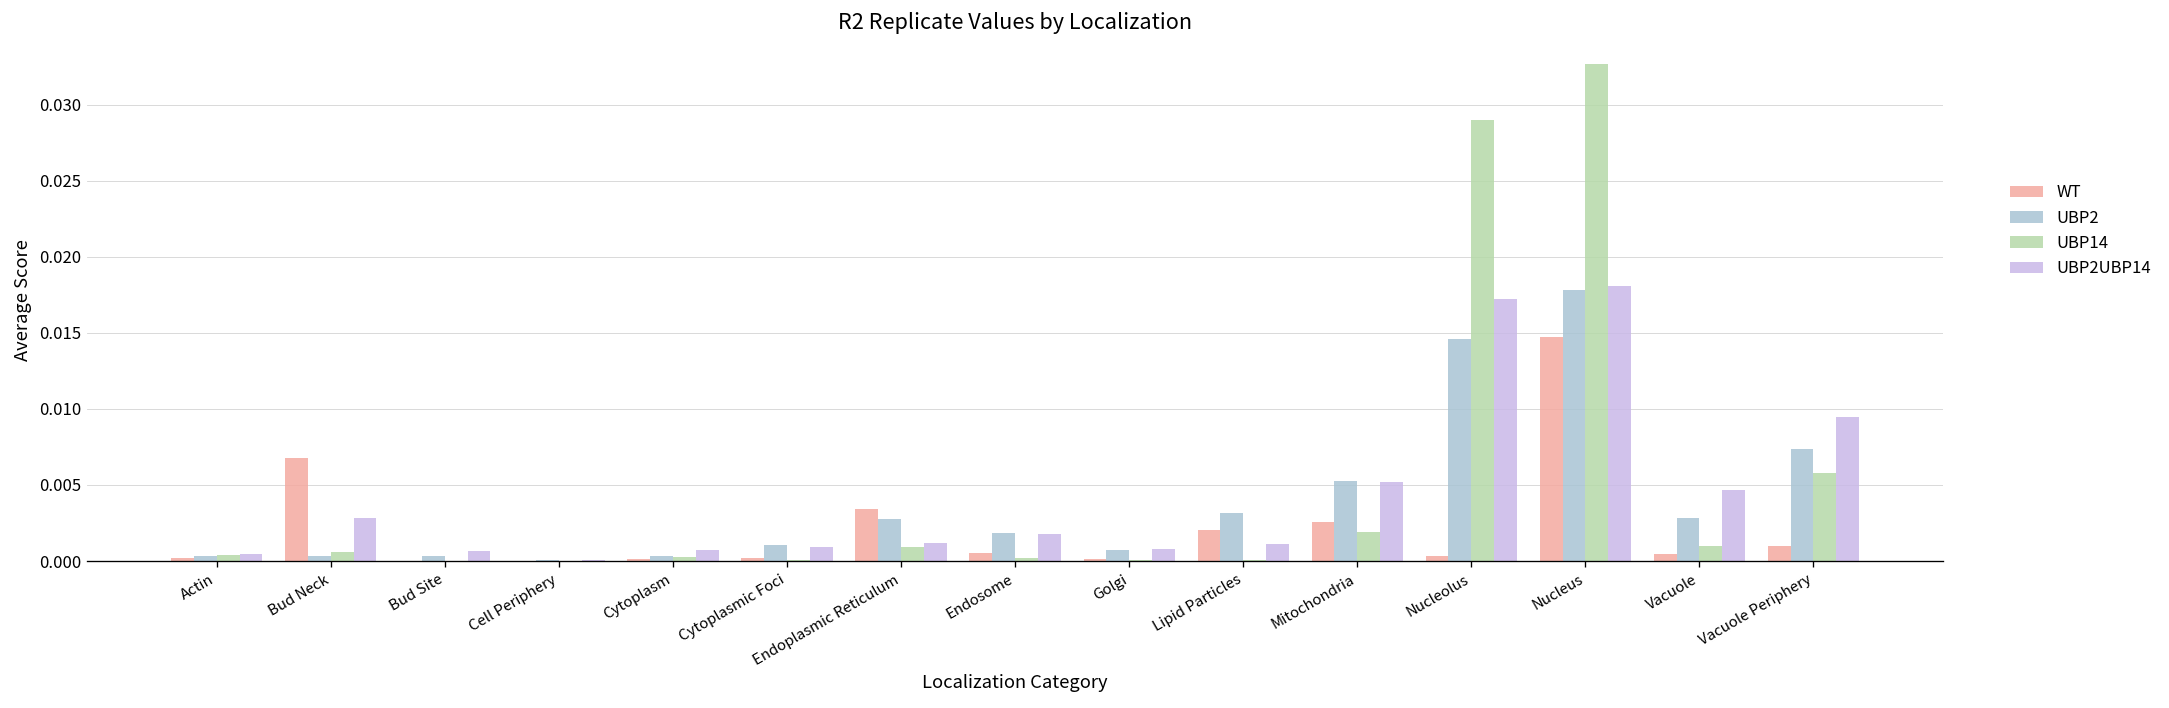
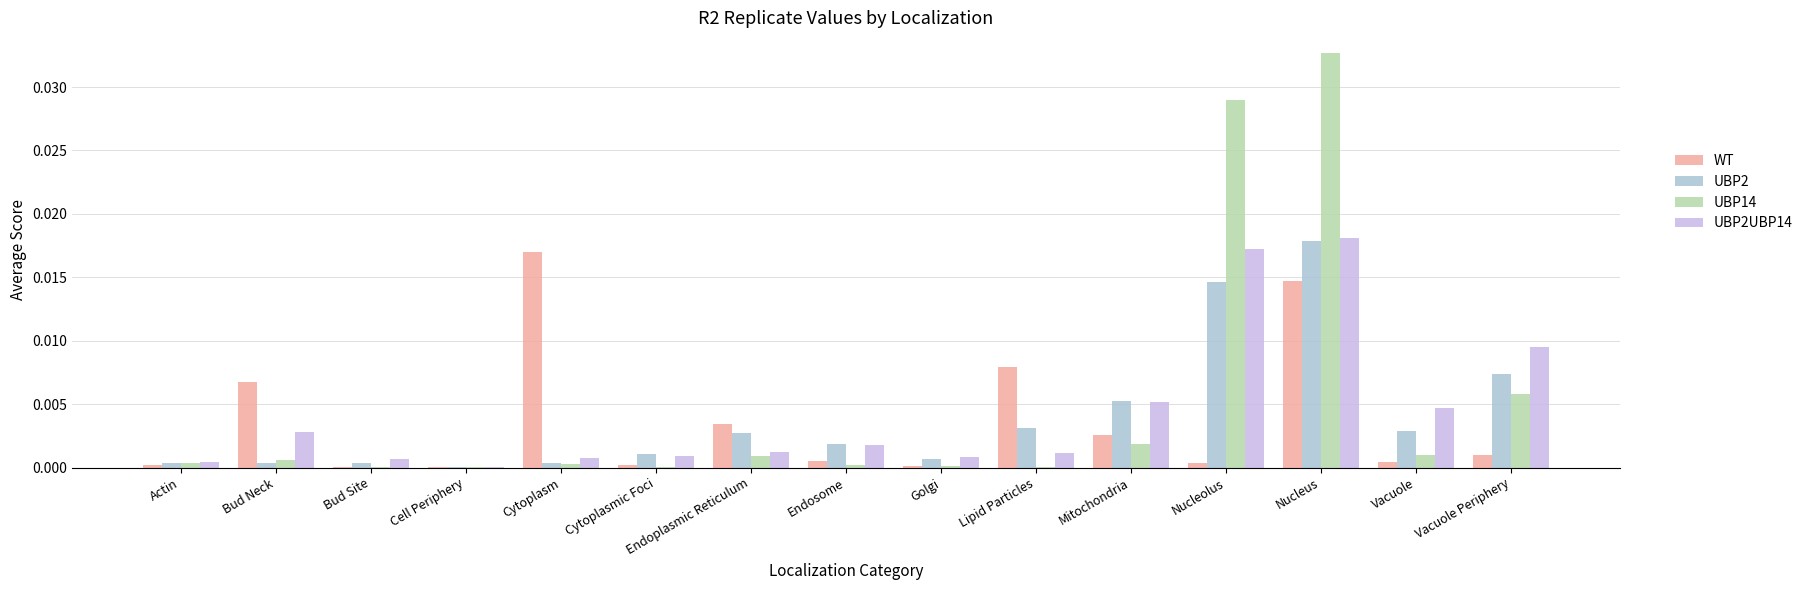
WT, Cytoplasm: 0.0001 -> 0.0170
WT, Lipid Particles: 0.0020 -> 0.0079
